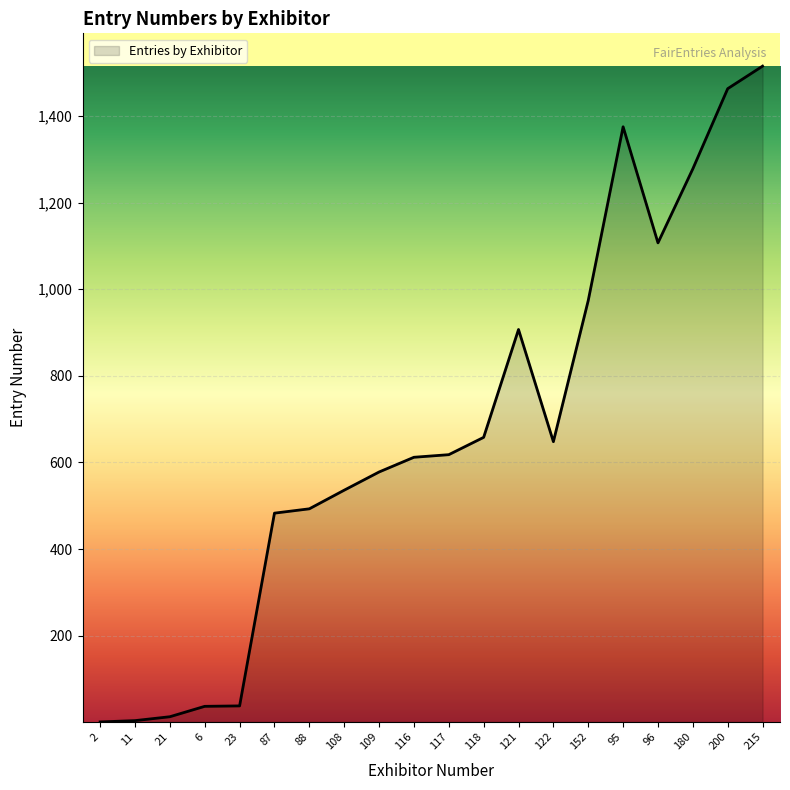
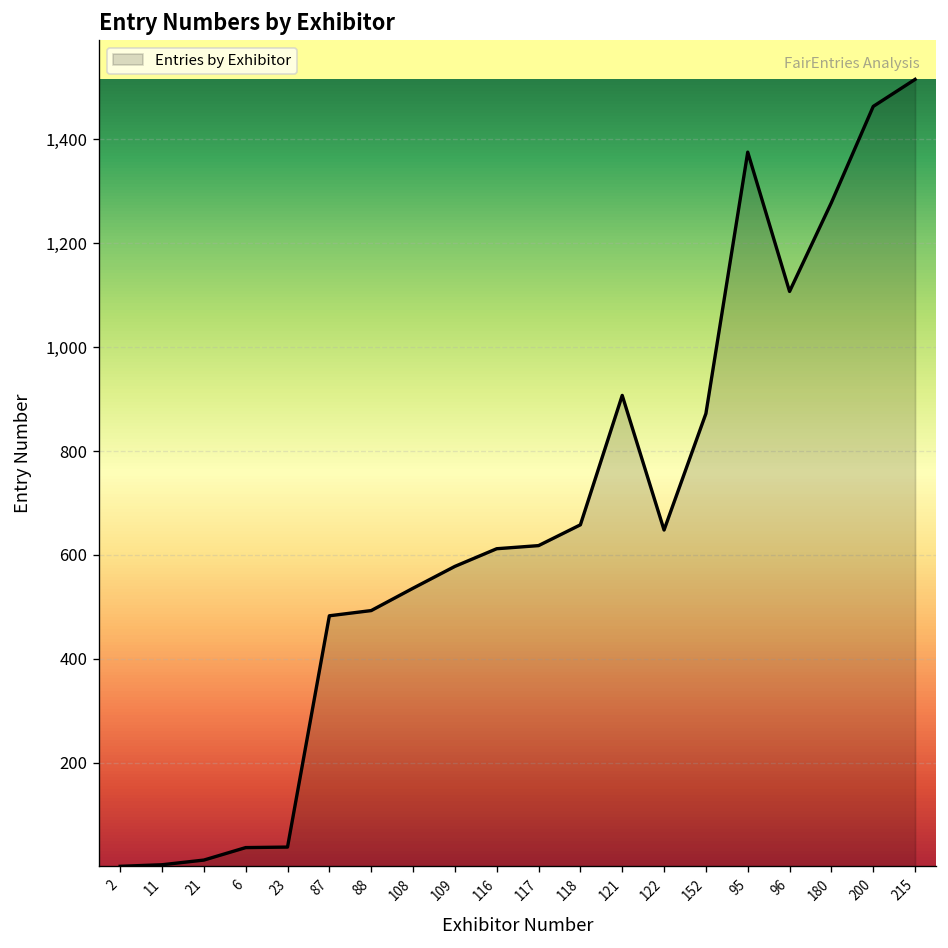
152: 970 -> 870
